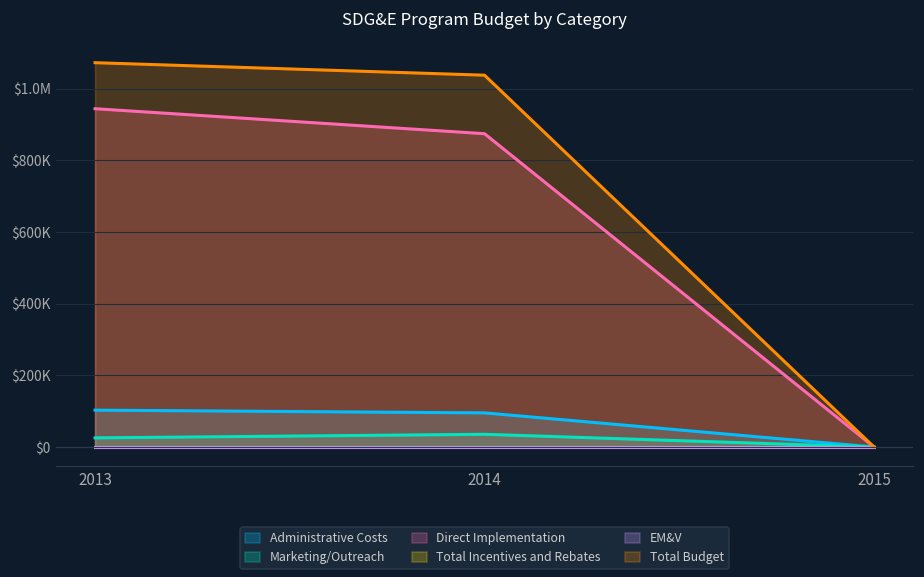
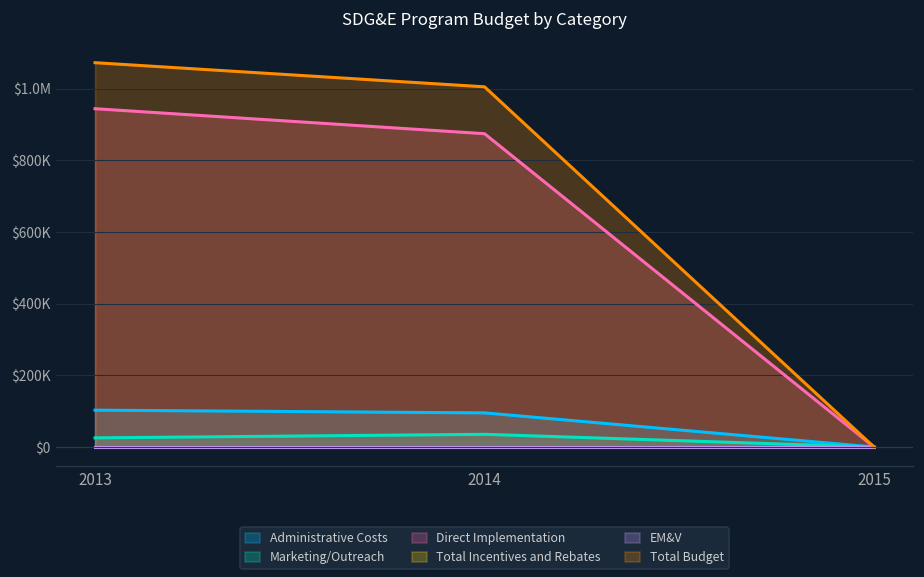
Total Budget, 2014: $1040000 -> $1010000
